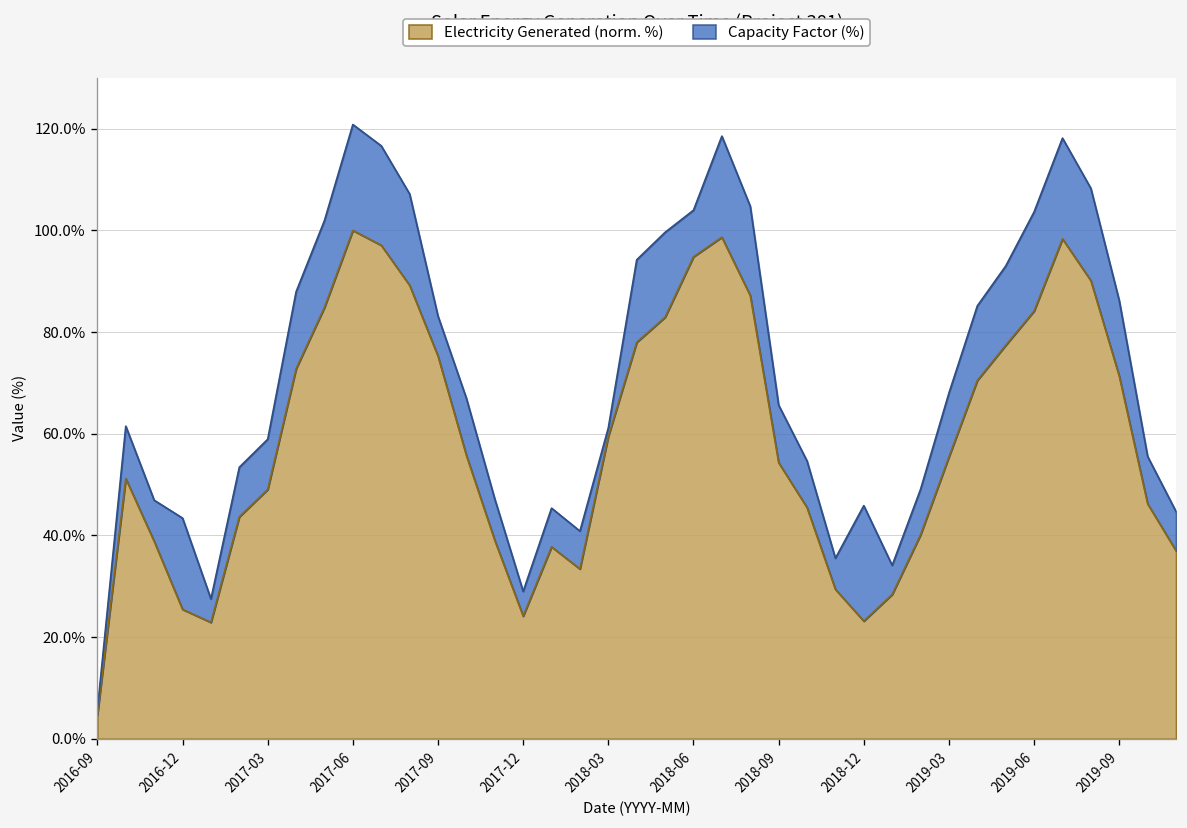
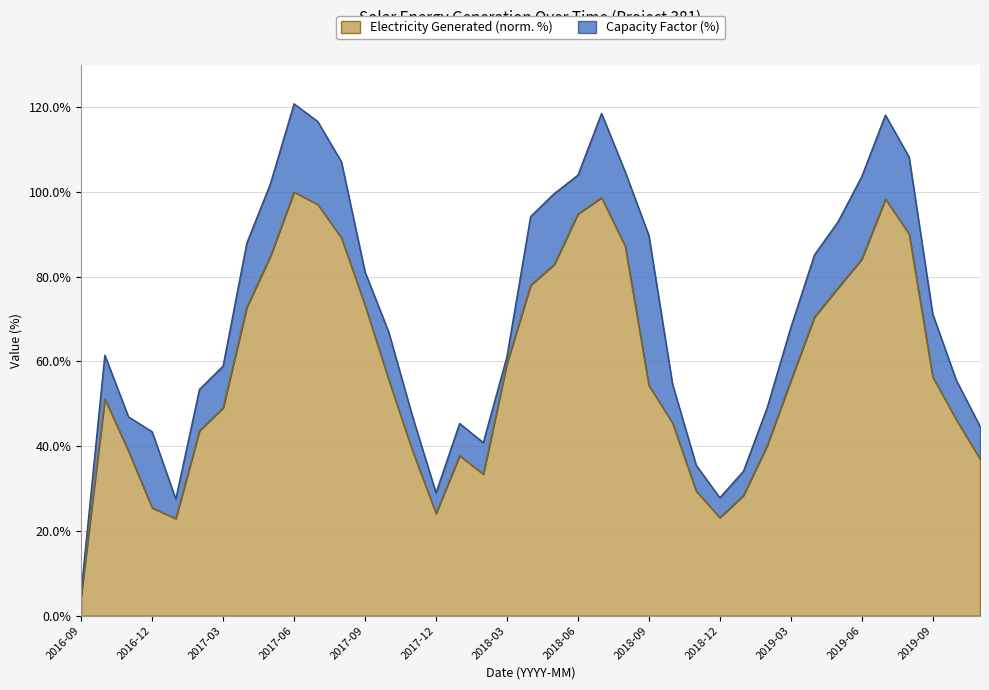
Electricity Generated (norm. %), 2017-09: 75% -> 73%
Capacity Factor (%), 2018-09: 11% -> 35%
Capacity Factor (%), 2018-12: 23% -> 5%
Electricity Generated (norm. %), 2019-09: 71% -> 56%
